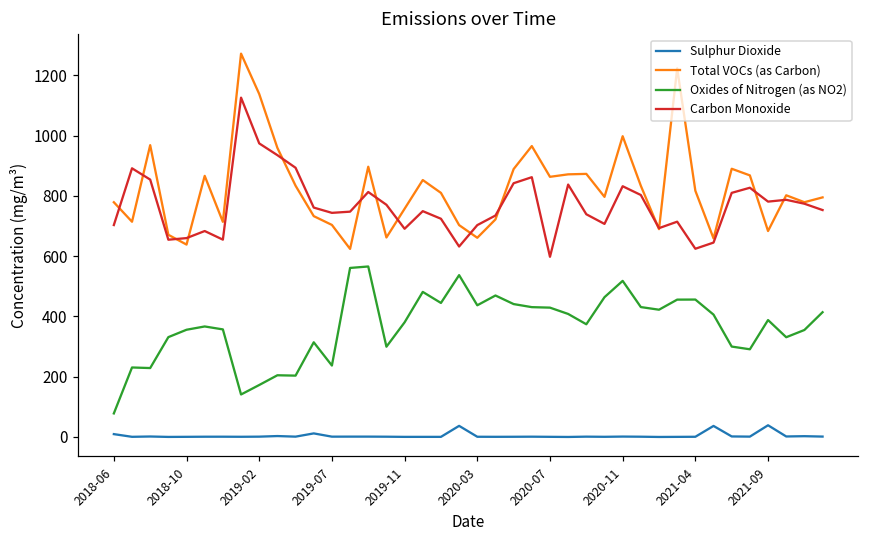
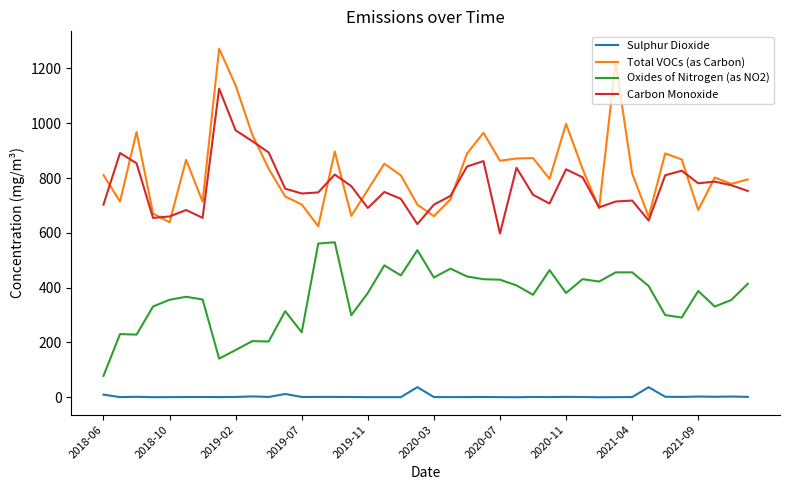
Total VOCs (as Carbon), 2018-06: 780 -> 810
Oxides of Nitrogen (as NO2), 2020-11: 520 -> 380
Carbon Monoxide, 2021-04: 620 -> 720
Sulphur Dioxide, 2021-09: 40 -> 0
